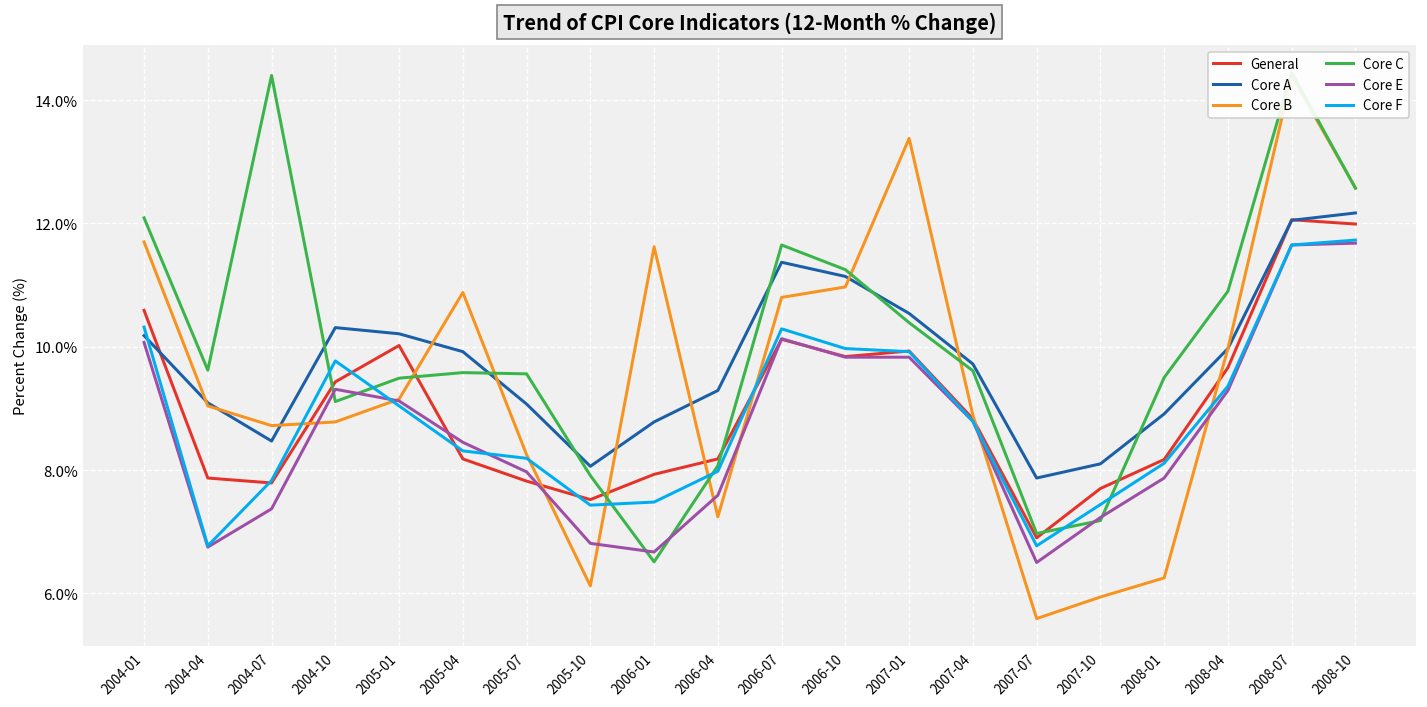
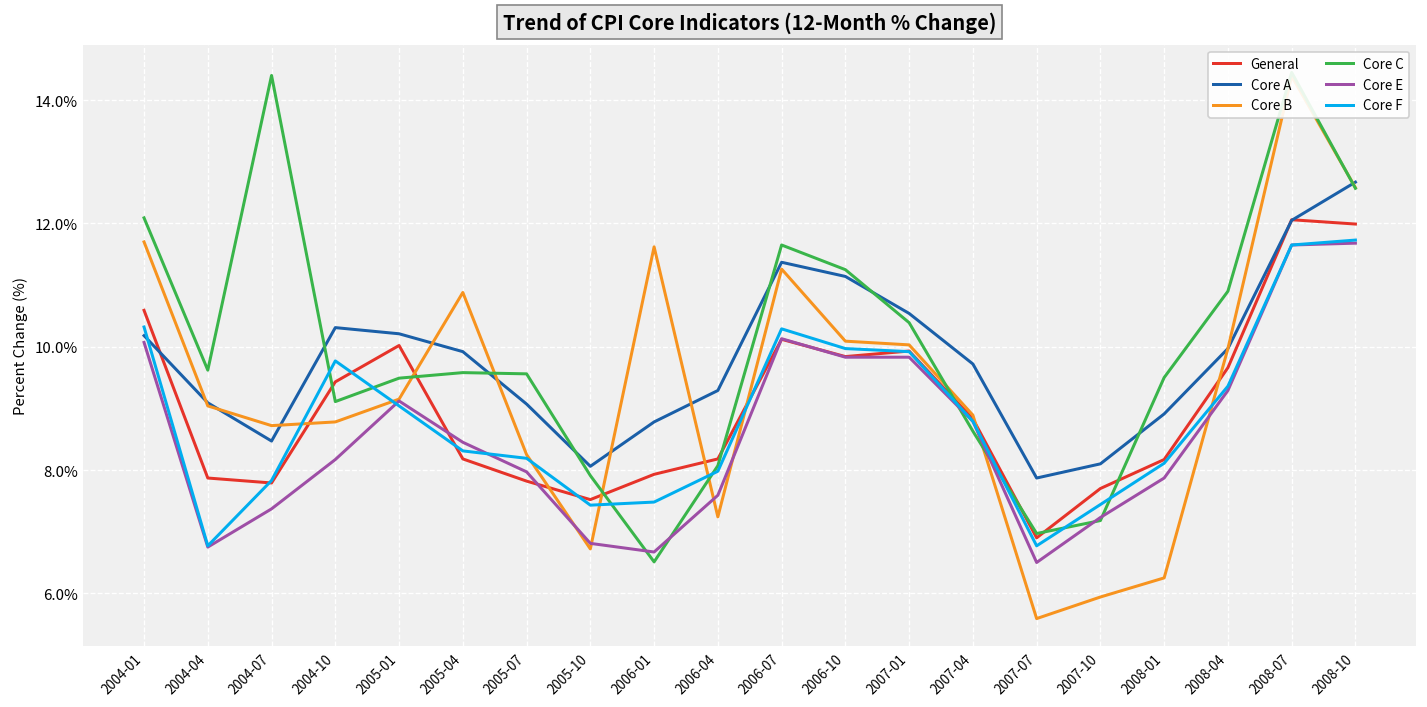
Core E, 2004-10: 9.3% -> 8.2%
Core B, 2005-10: 6.1% -> 6.7%
Core B, 2006-07: 10.8% -> 11.3%
Core B, 2006-10: 11.0% -> 10.1%
Core B, 2007-01: 13.4% -> 10.0%
Core C, 2007-04: 9.6% -> 8.6%
Core A, 2008-10: 12.2% -> 12.7%
